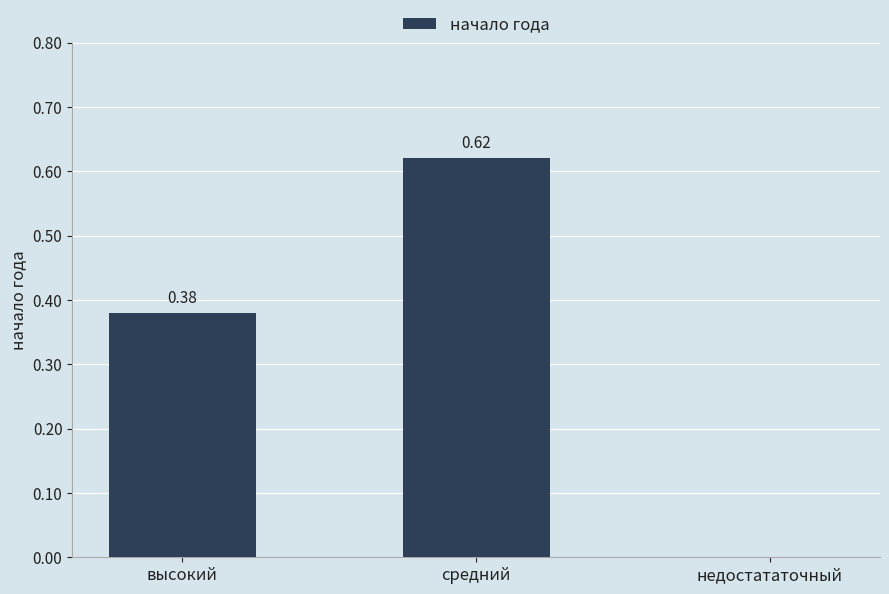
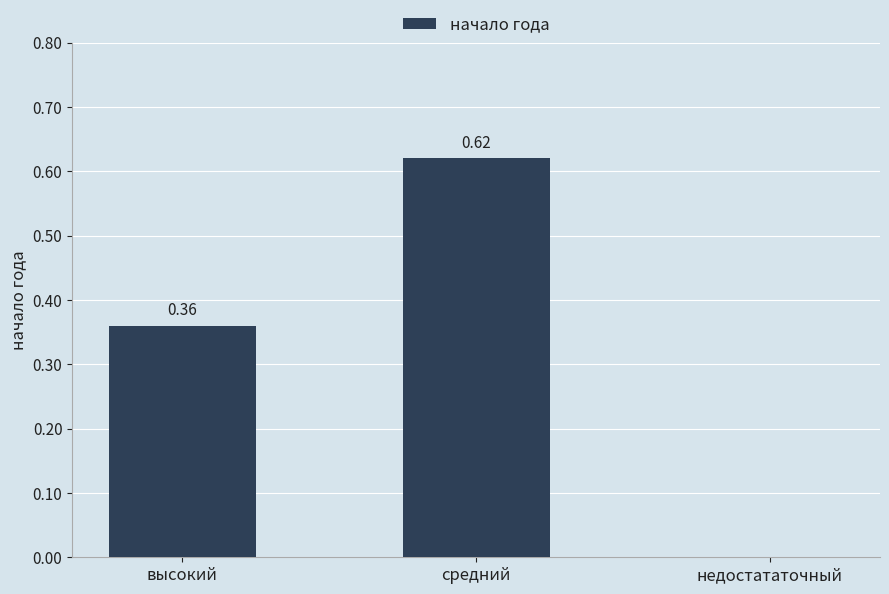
высокий: 0.38 -> 0.36
